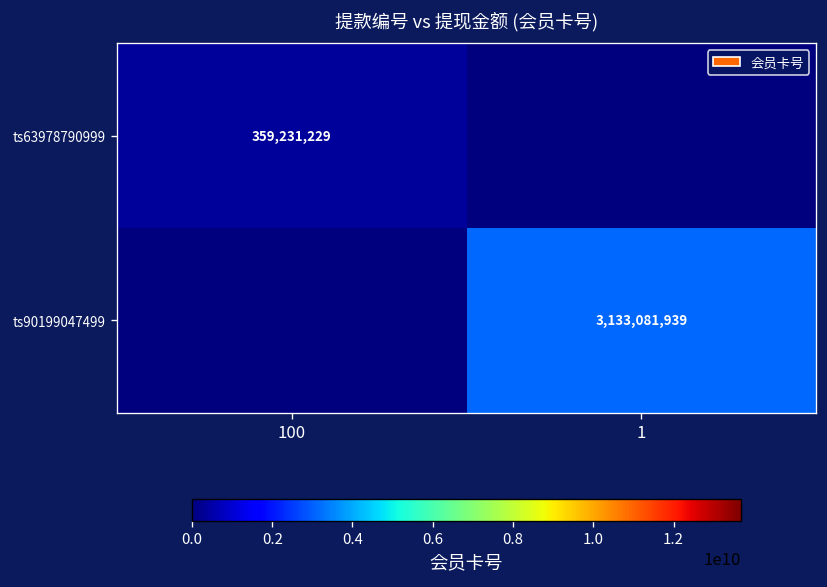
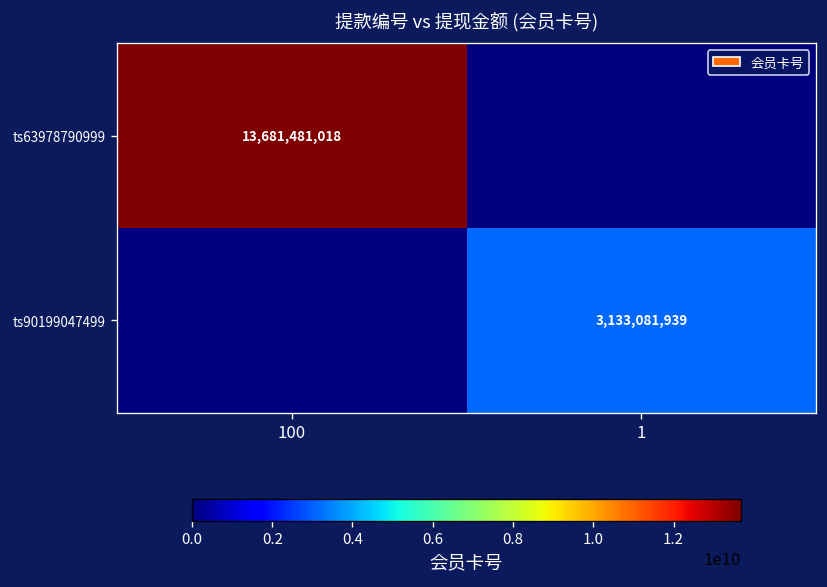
ts63978790999, 100: 359,231,229 -> 13,681,481,018
